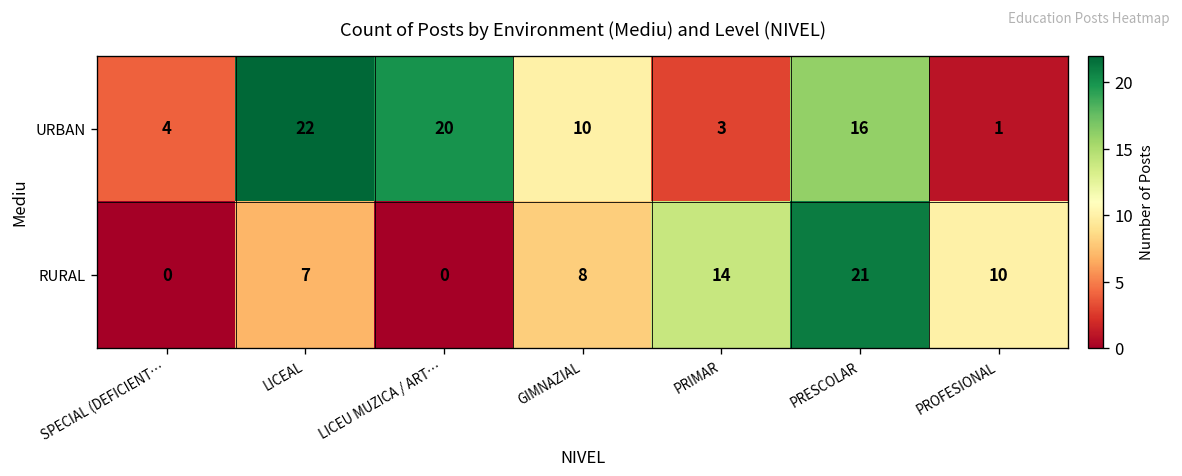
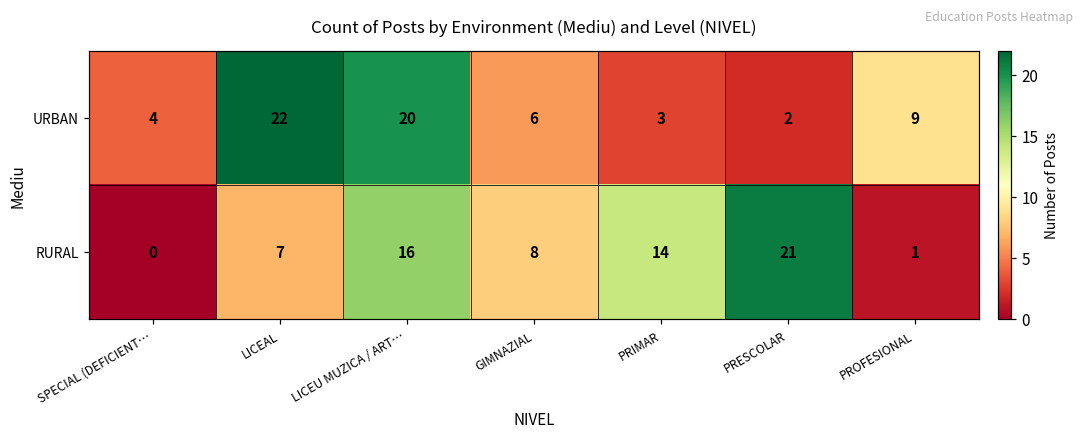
URBAN, GIMNAZIAL: 10 -> 6
URBAN, PRESCOLAR: 16 -> 2
URBAN, PROFESIONAL: 1 -> 9
RURAL, LICEU MUZICA / ART…: 0 -> 16
RURAL, PROFESIONAL: 10 -> 1
